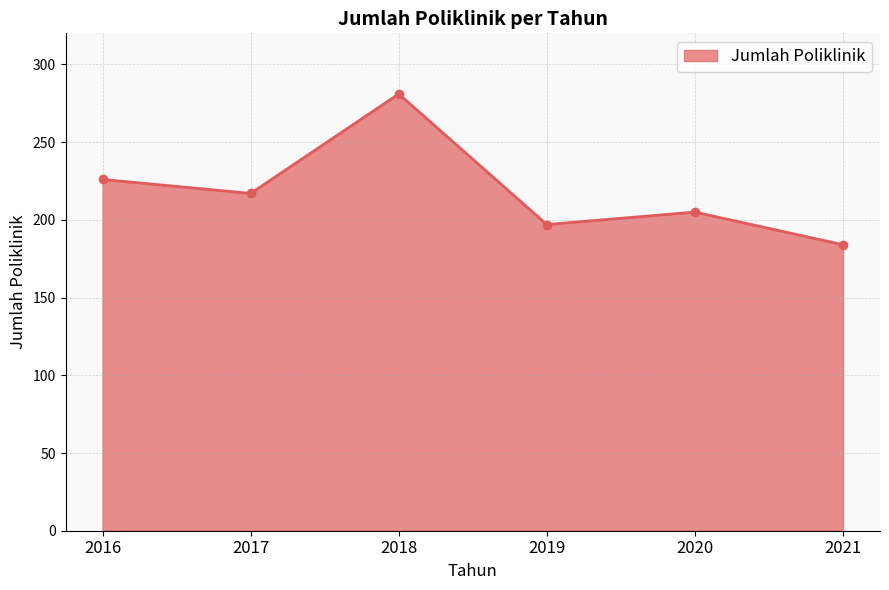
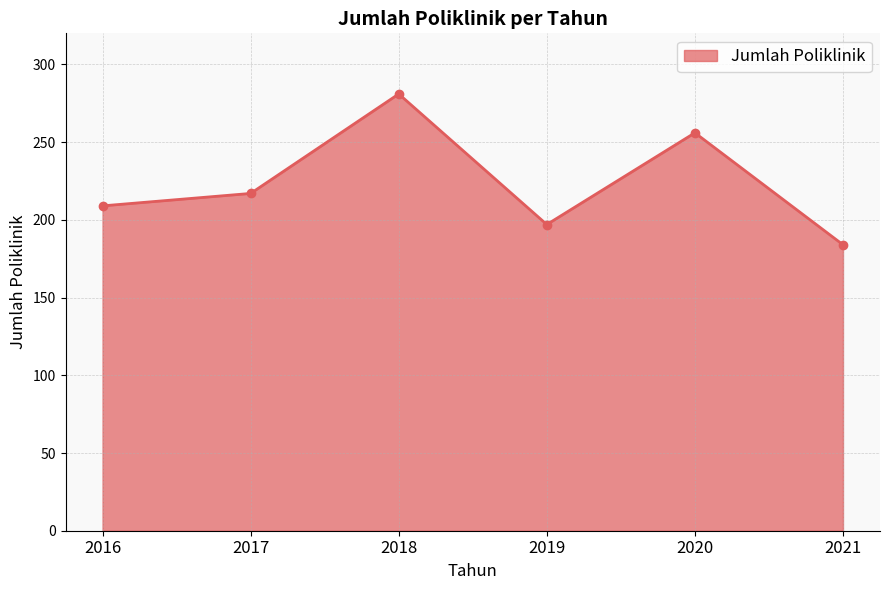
2016: 226 -> 209
2020: 205 -> 256
